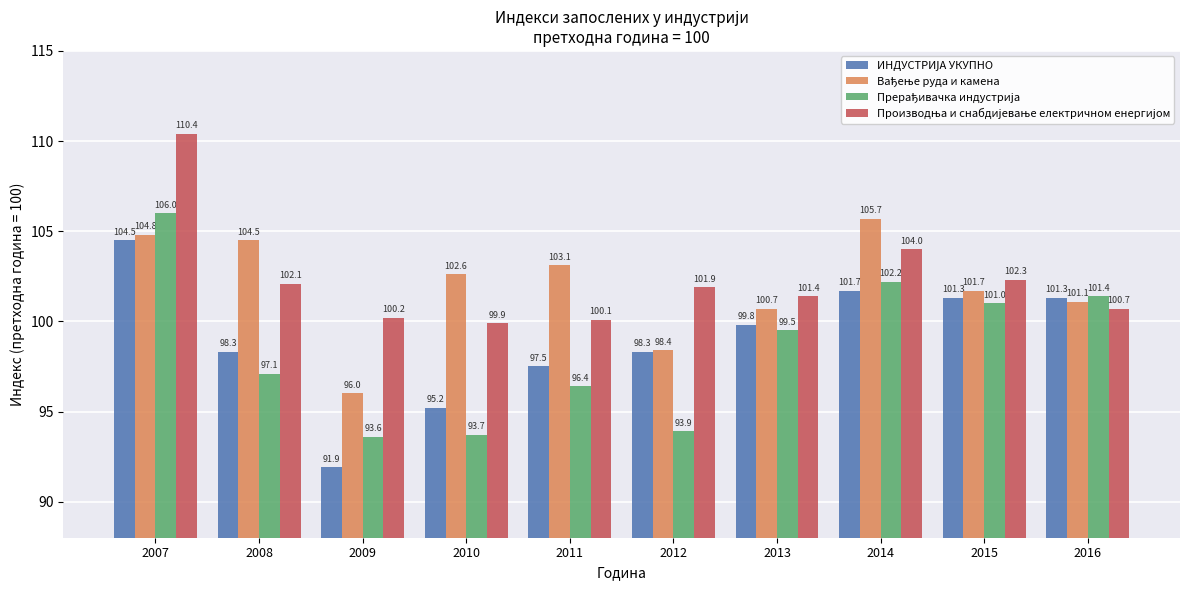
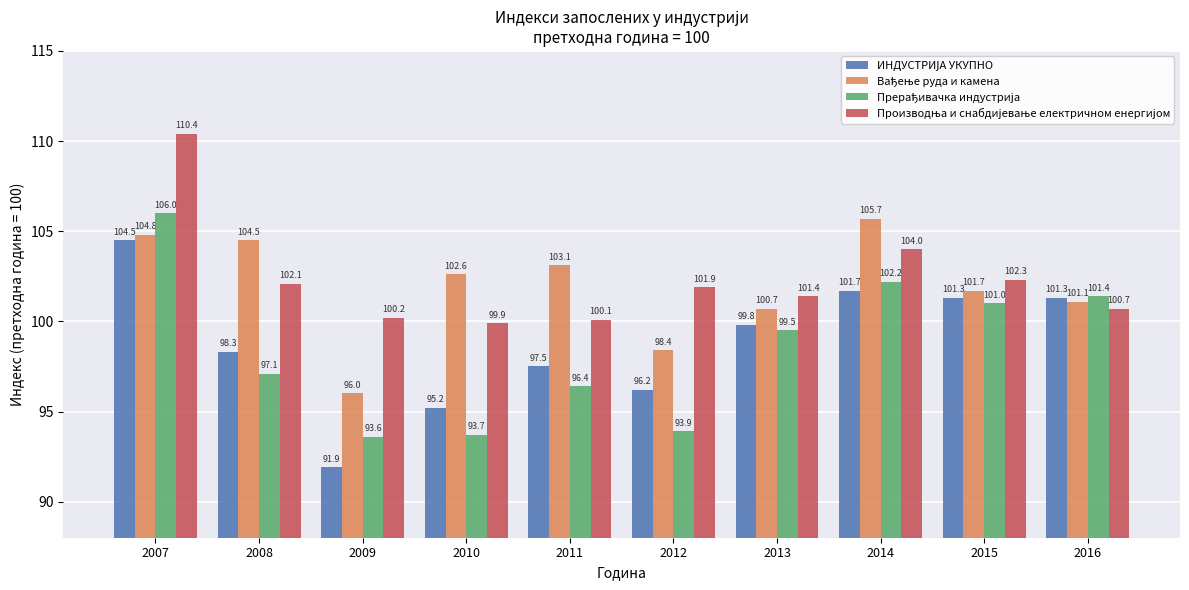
ИНДУСТРИЈА УКУПНО, 2012: 98.3 -> 96.2
